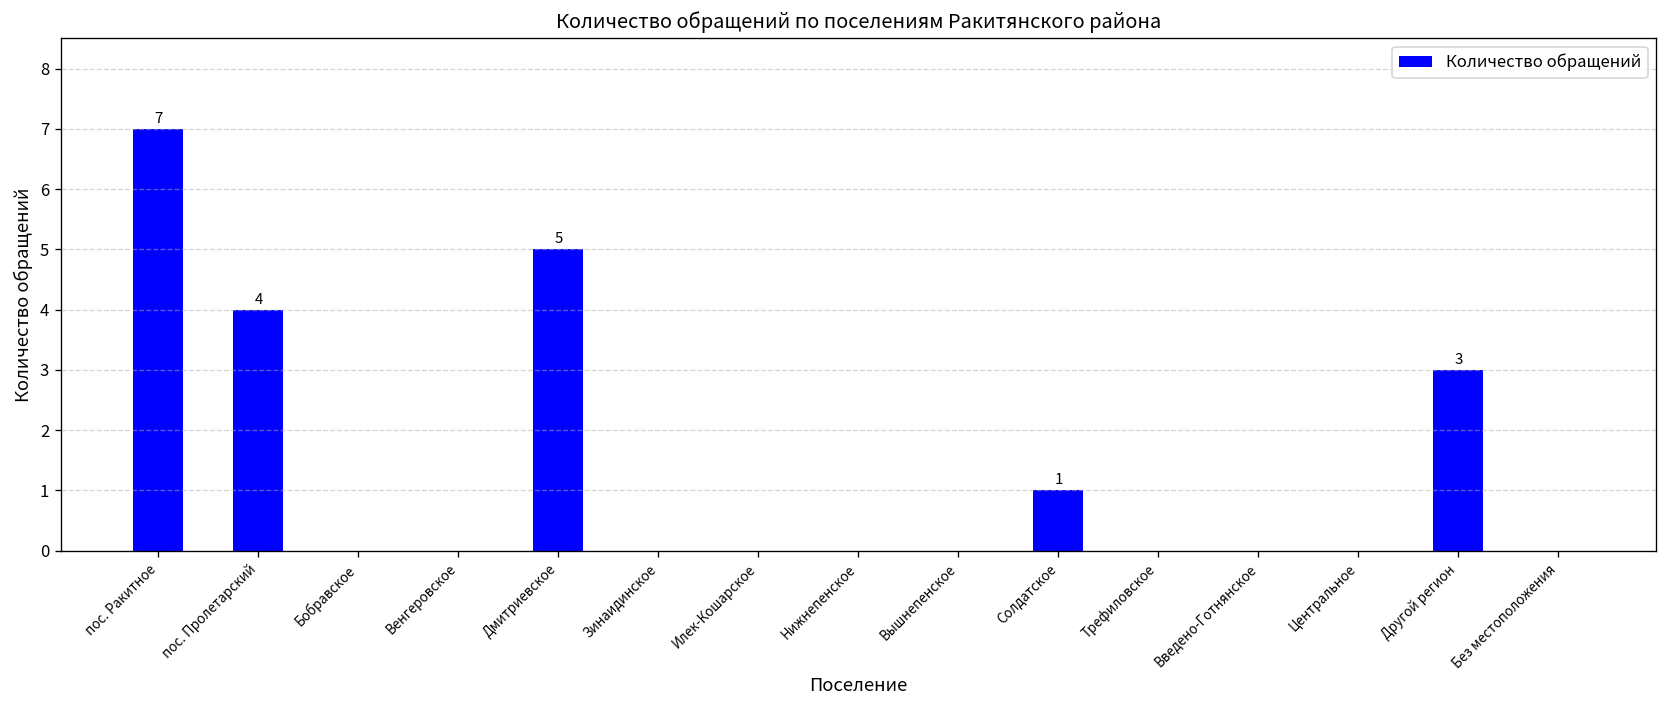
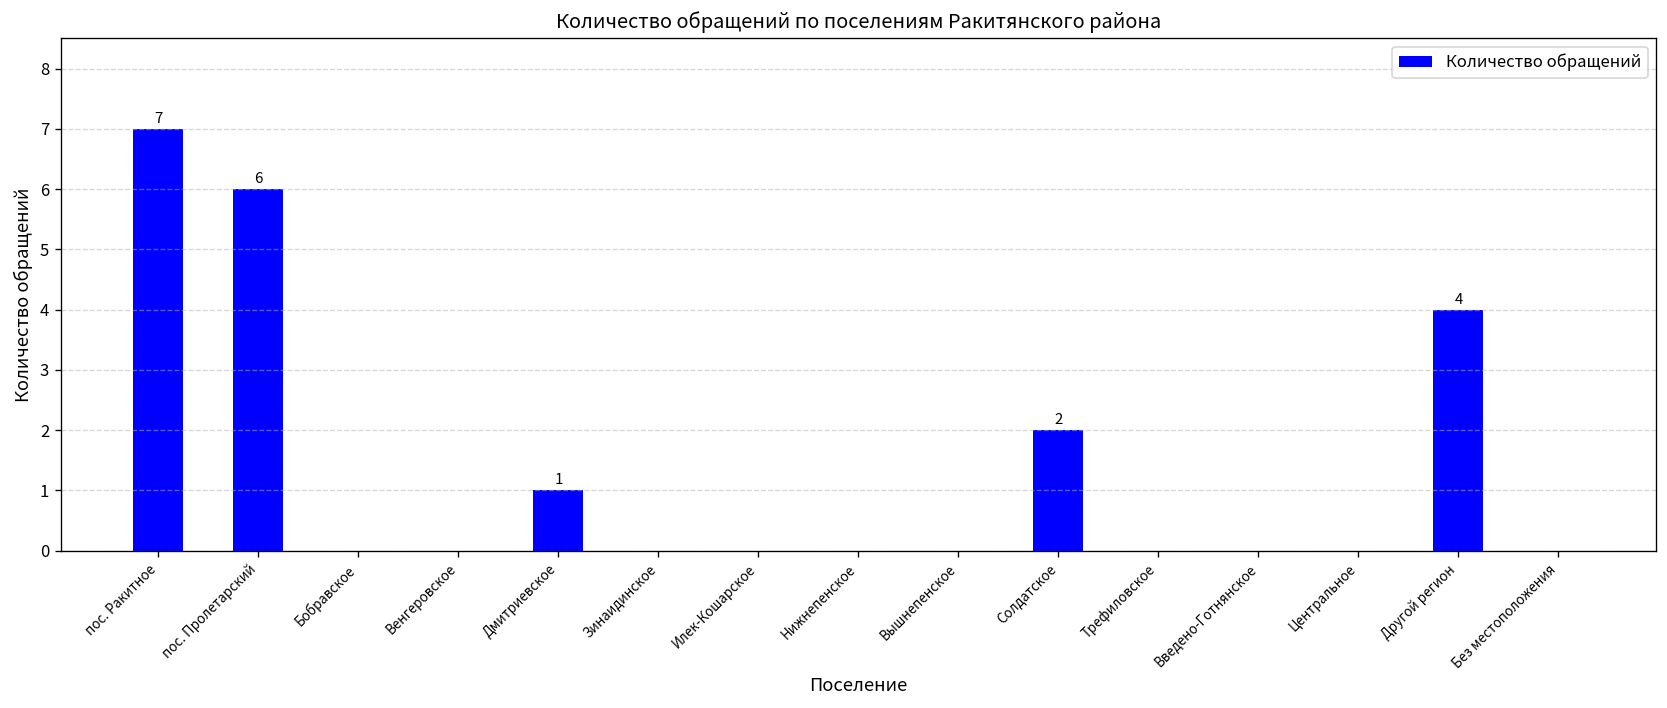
пос. Пролетарский: 4 -> 6
Дмитриевское: 5 -> 1
Солдатское: 1 -> 2
Другой регион: 3 -> 4
